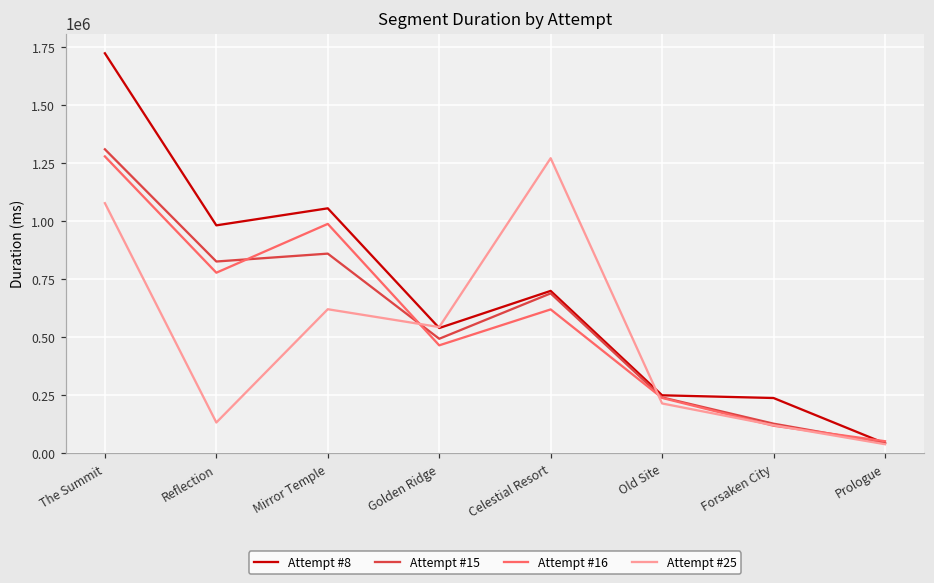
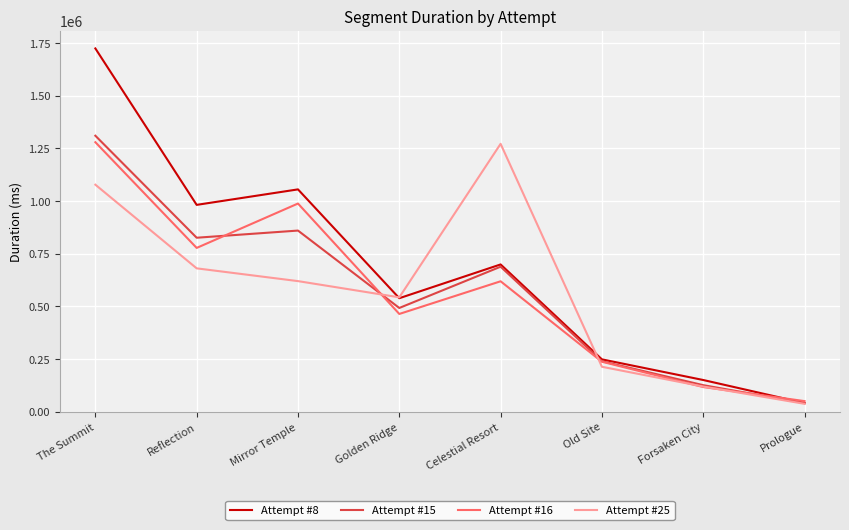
Attempt #25, Reflection: 130000 -> 680000
Attempt #8, Forsaken City: 240000 -> 150000
